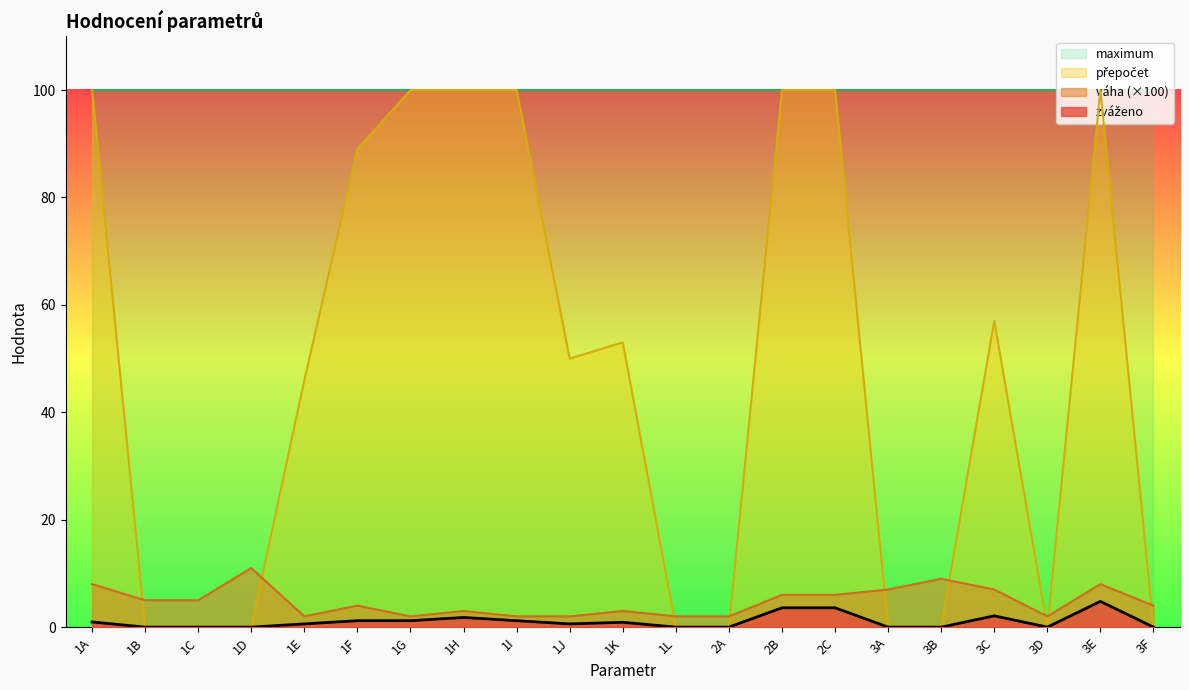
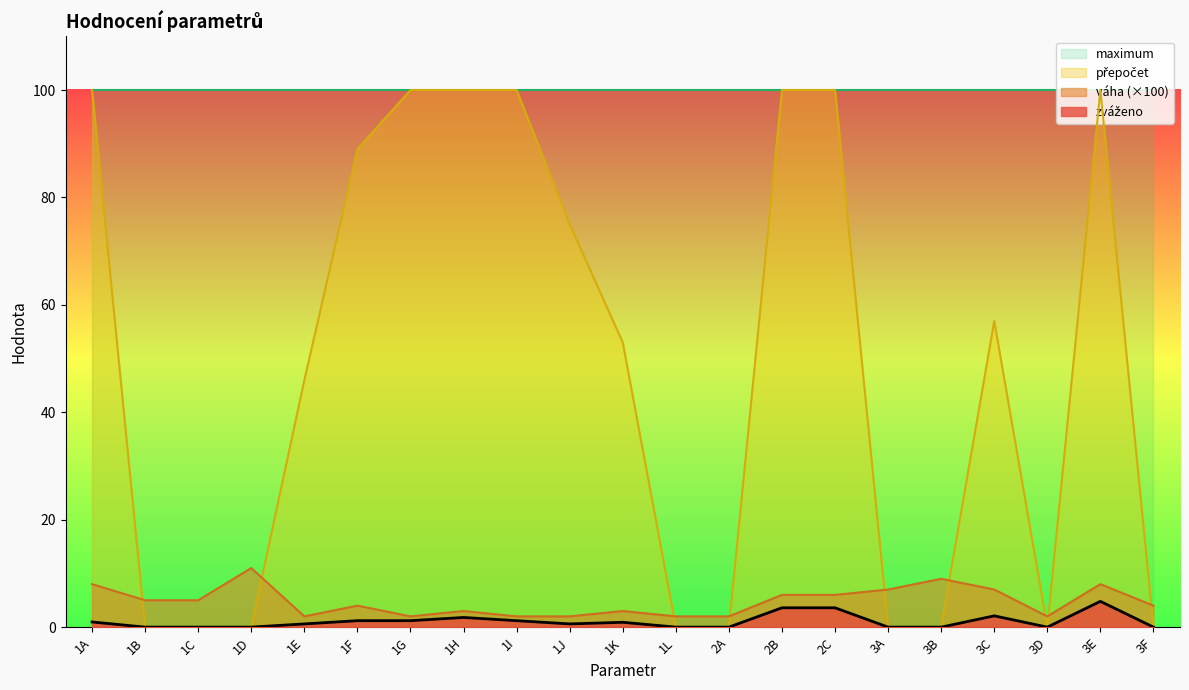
přepočet, 1J: 50 -> 75
